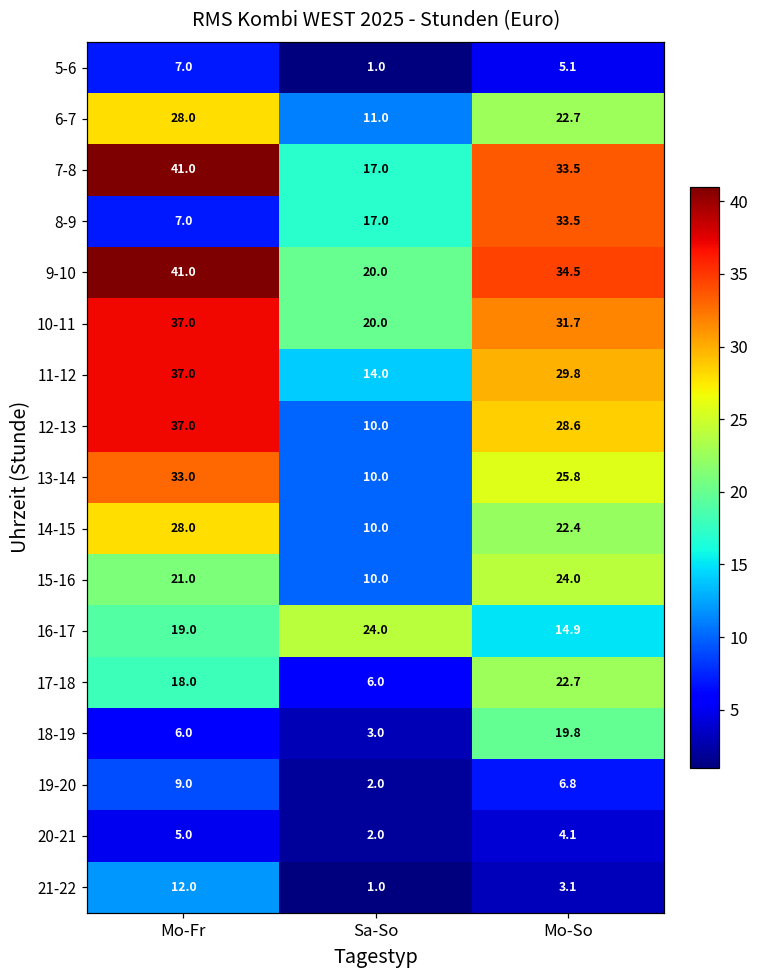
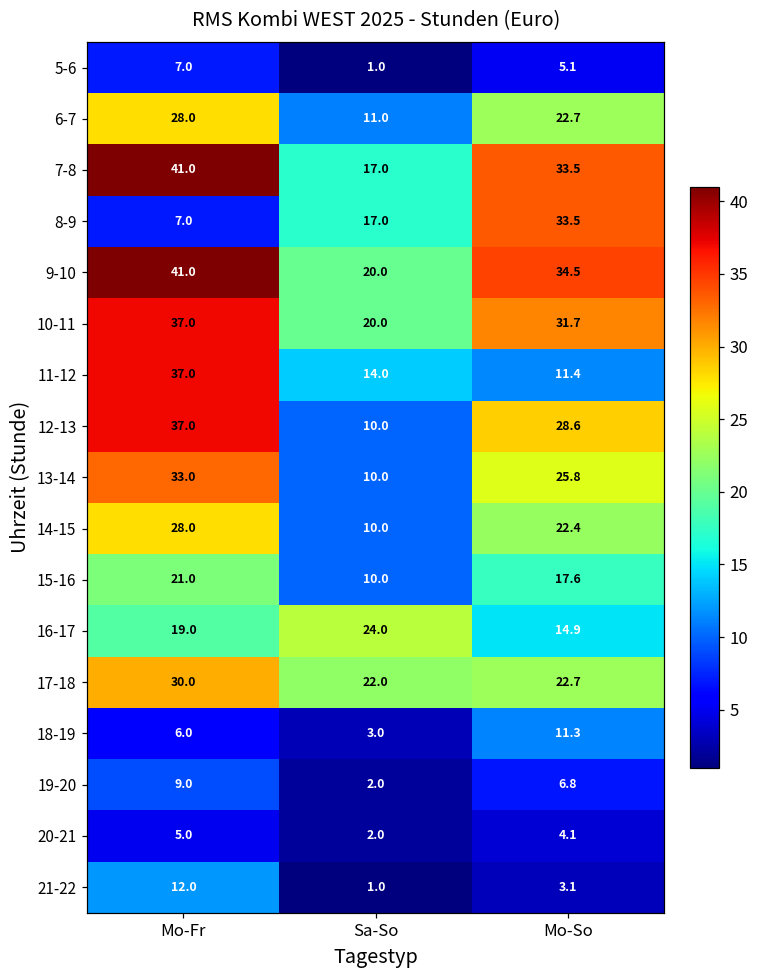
11-12, Mo-So: 29.8 -> 11.4
15-16, Mo-So: 24.0 -> 17.6
17-18, Mo-Fr: 18.0 -> 30.0
17-18, Sa-So: 6.0 -> 22.0
18-19, Mo-So: 19.8 -> 11.3
